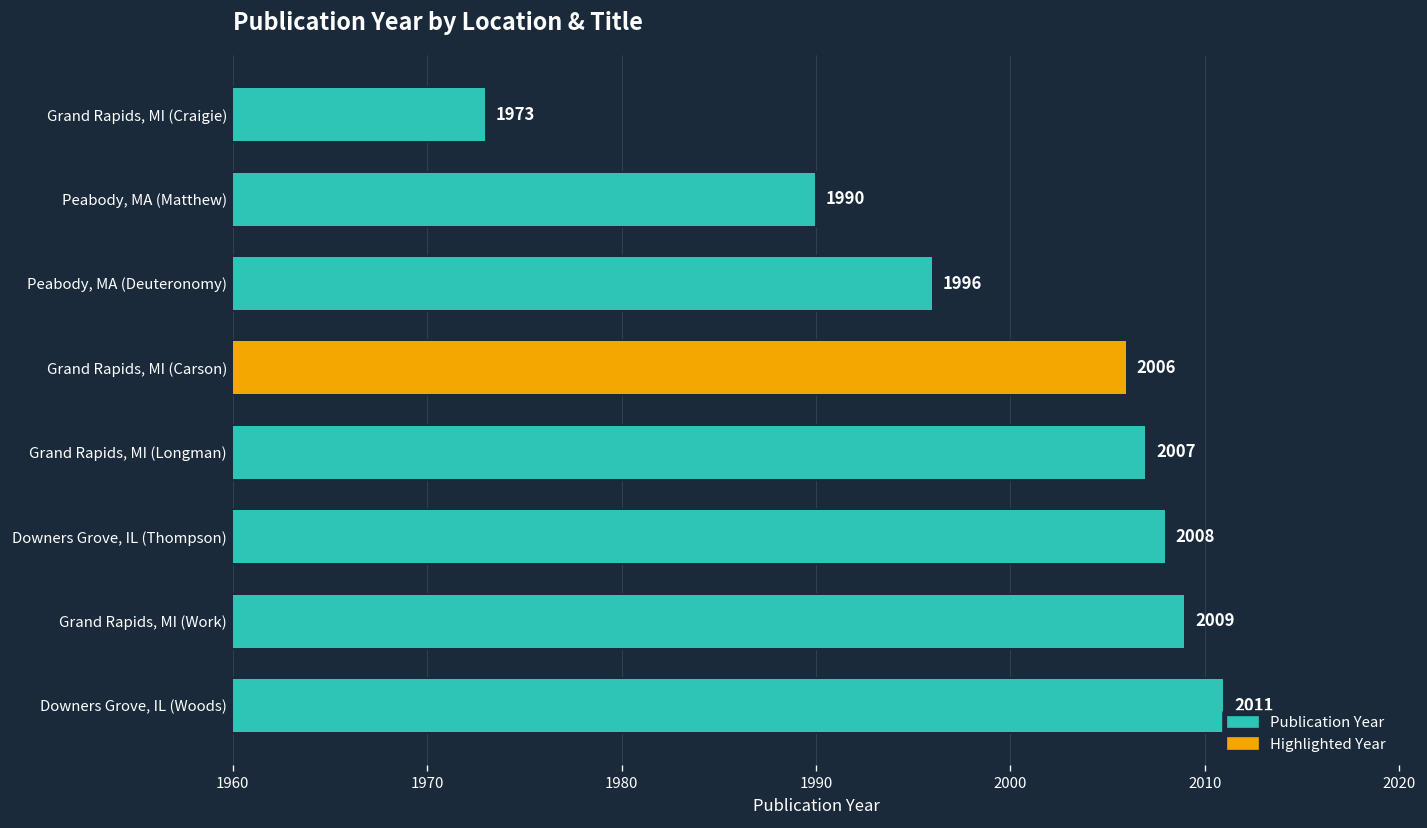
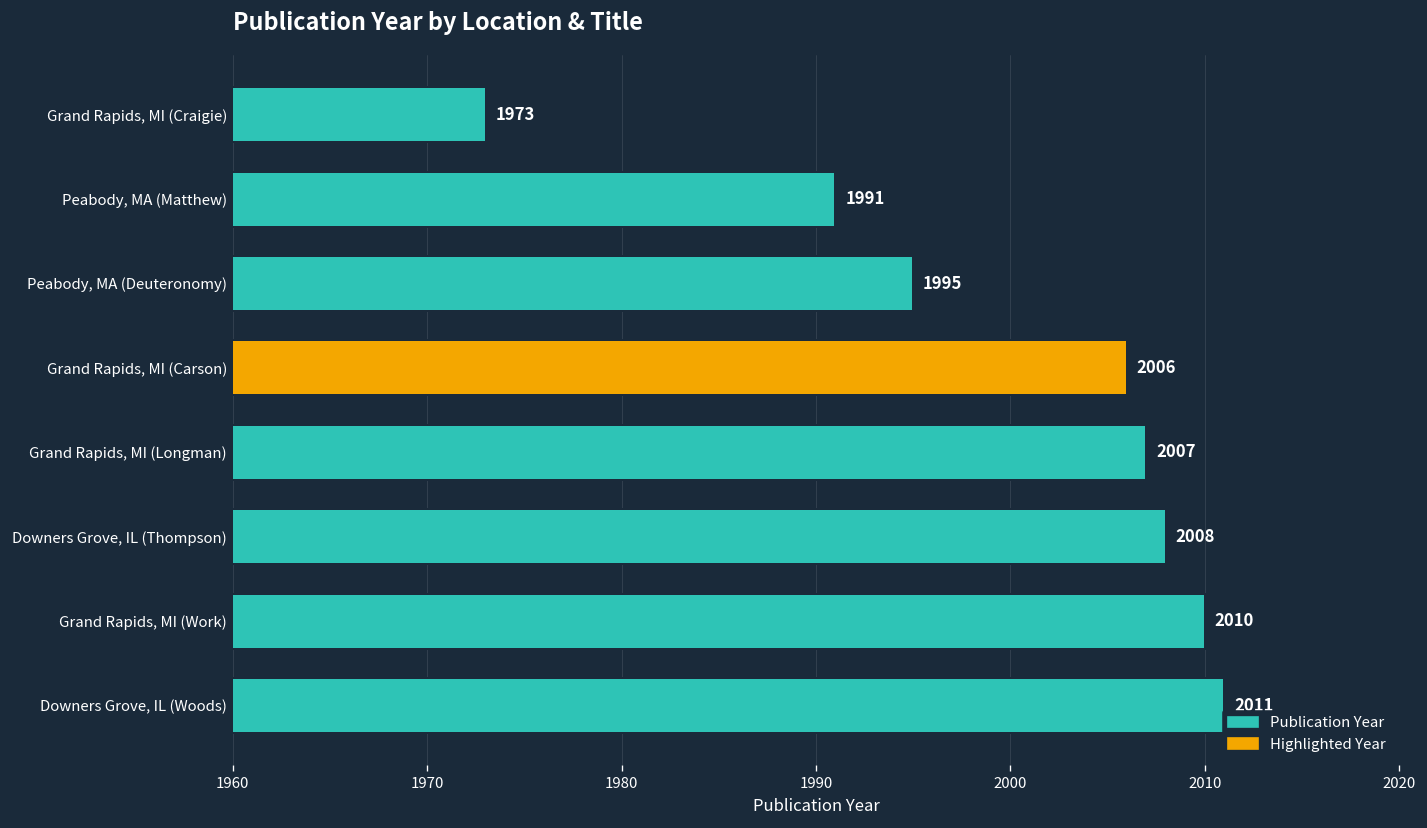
Peabody, MA (Matthew): 1990 -> 1991
Peabody, MA (Deuteronomy): 1996 -> 1995
Grand Rapids, MI (Work): 2009 -> 2010
